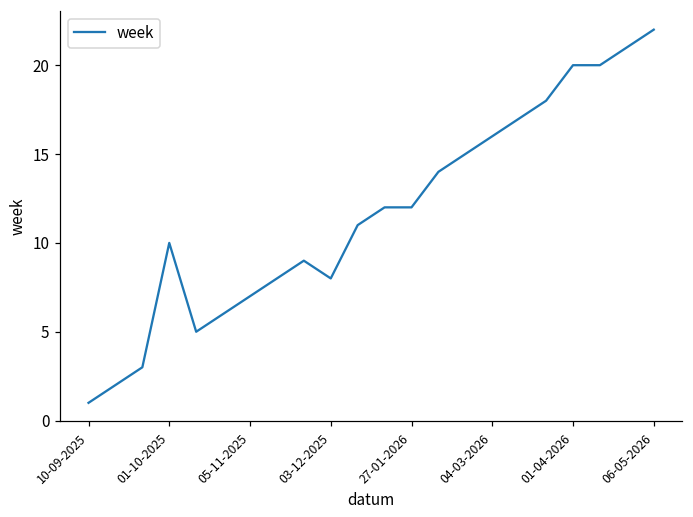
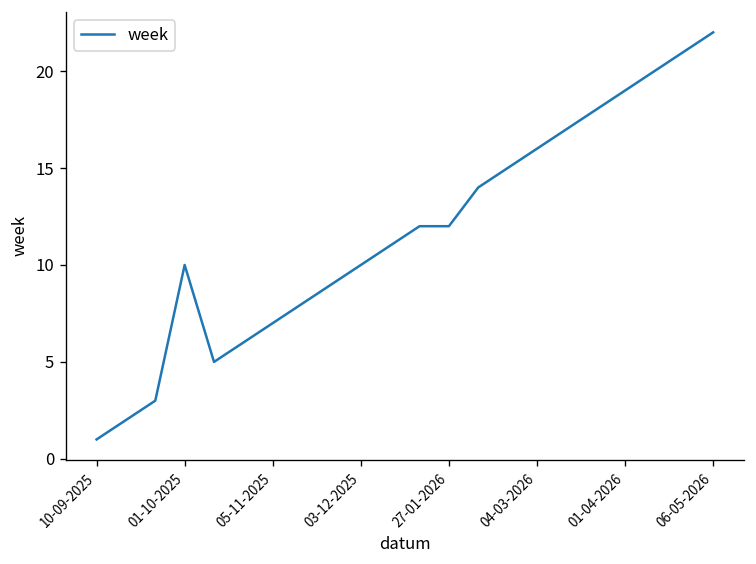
03-12-2025: 8 -> 10
01-04-2026: 20 -> 19
